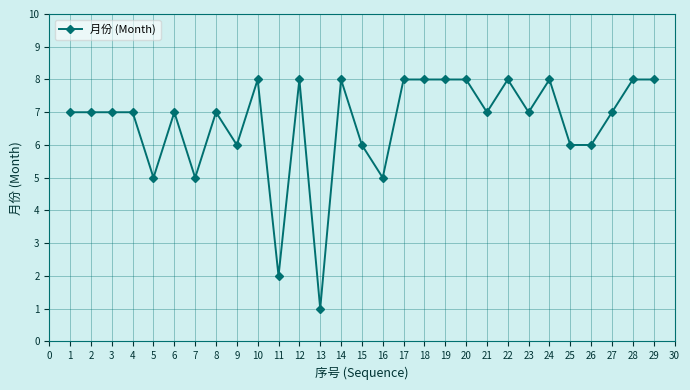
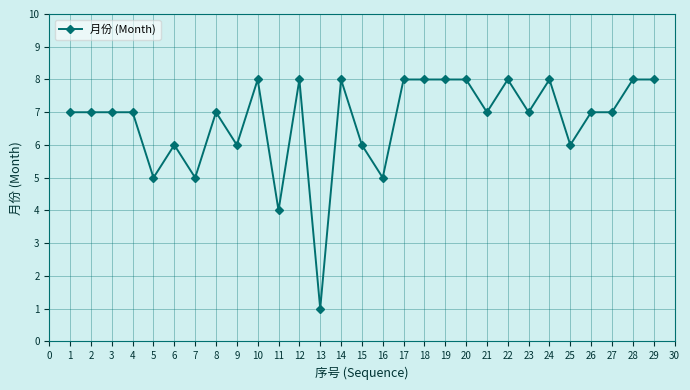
6: 7 -> 6
11: 2 -> 4
26: 6 -> 7
